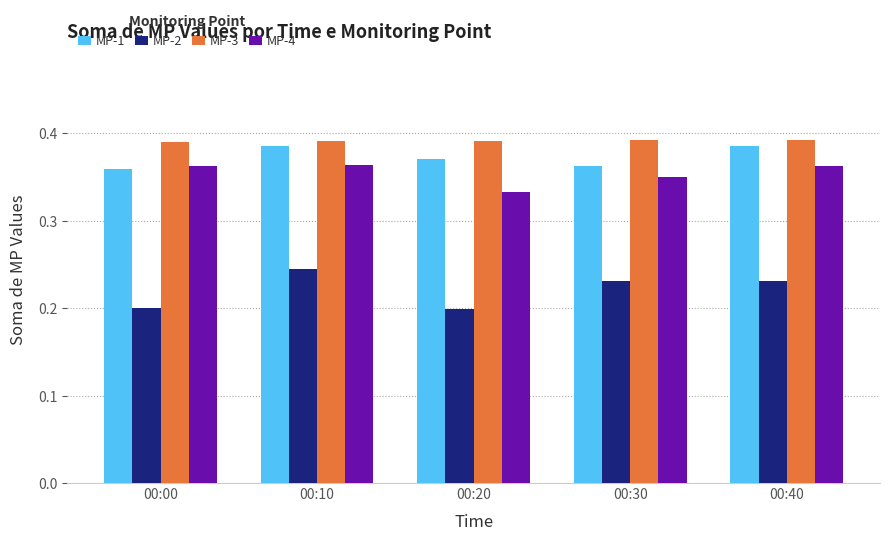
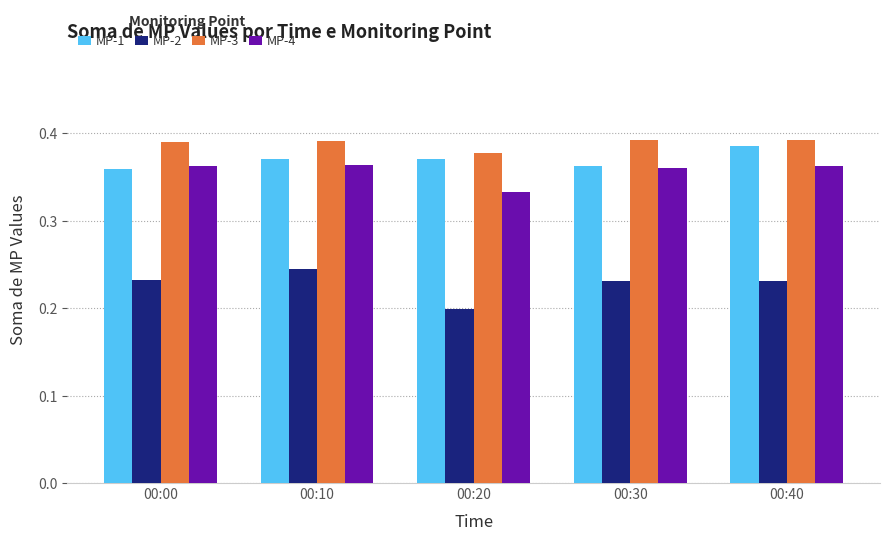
MP-2, 00:00: 0.20 -> 0.23
MP-1, 00:10: 0.39 -> 0.37
MP-3, 00:20: 0.39 -> 0.38
MP-4, 00:30: 0.35 -> 0.36
